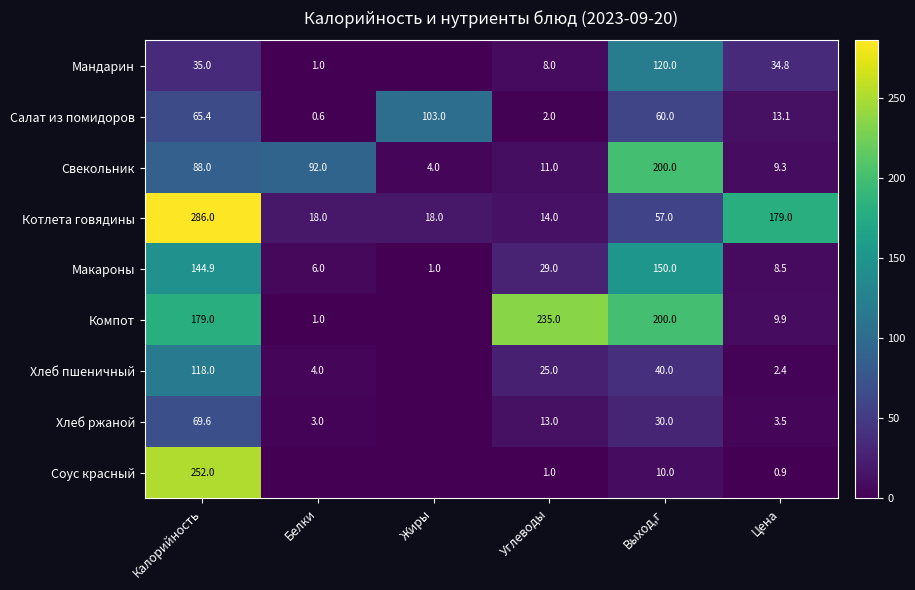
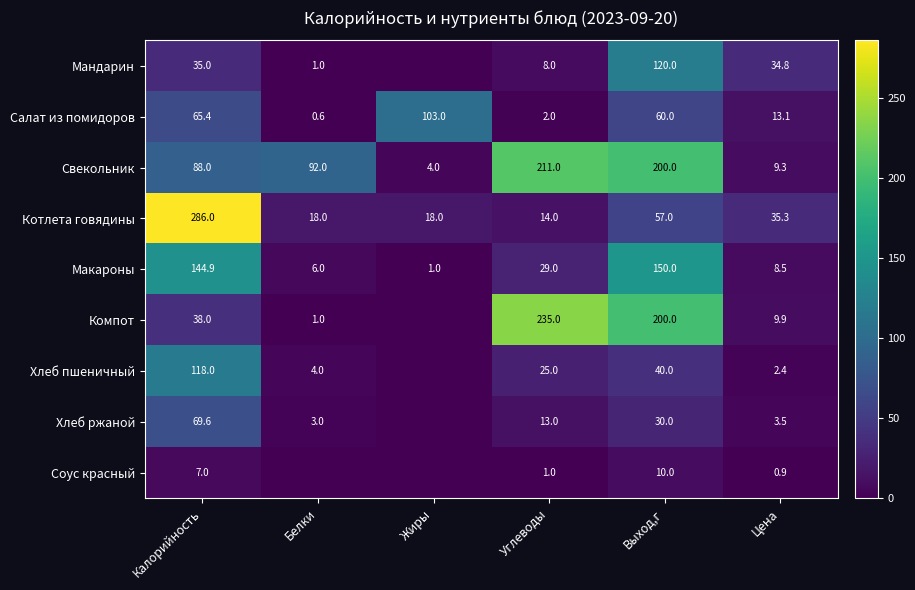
Свекольник, Углеводы: 11.0 -> 211.0
Котлета говядины, Цена: 179.0 -> 35.3
Компот, Калорийность: 179.0 -> 38.0
Соус красный, Калорийность: 252.0 -> 7.0
